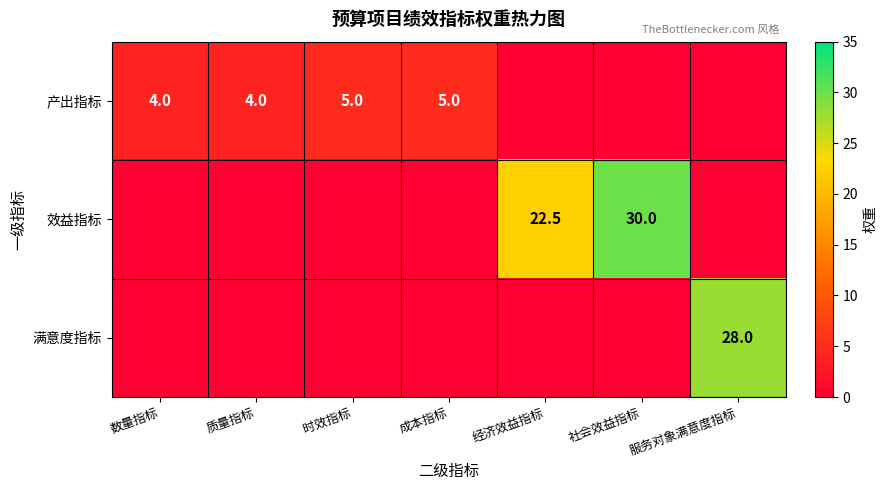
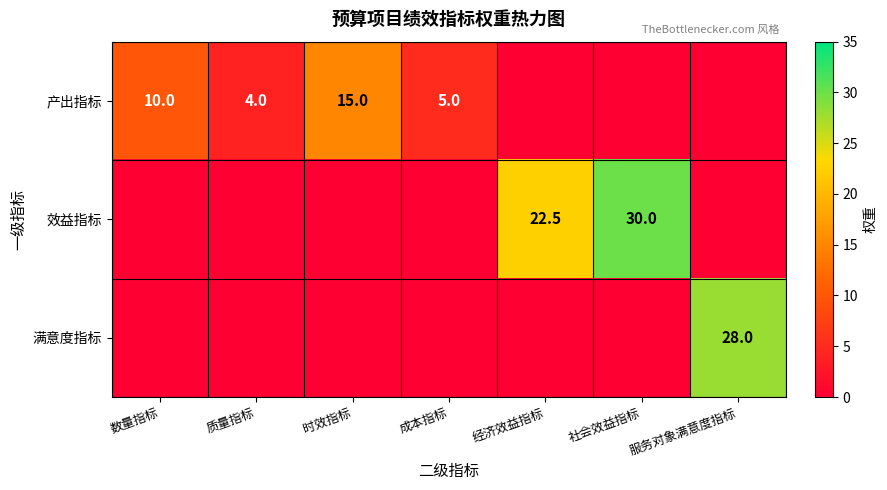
产出指标, 数量指标: 4.0 -> 10.0
产出指标, 时效指标: 5.0 -> 15.0
